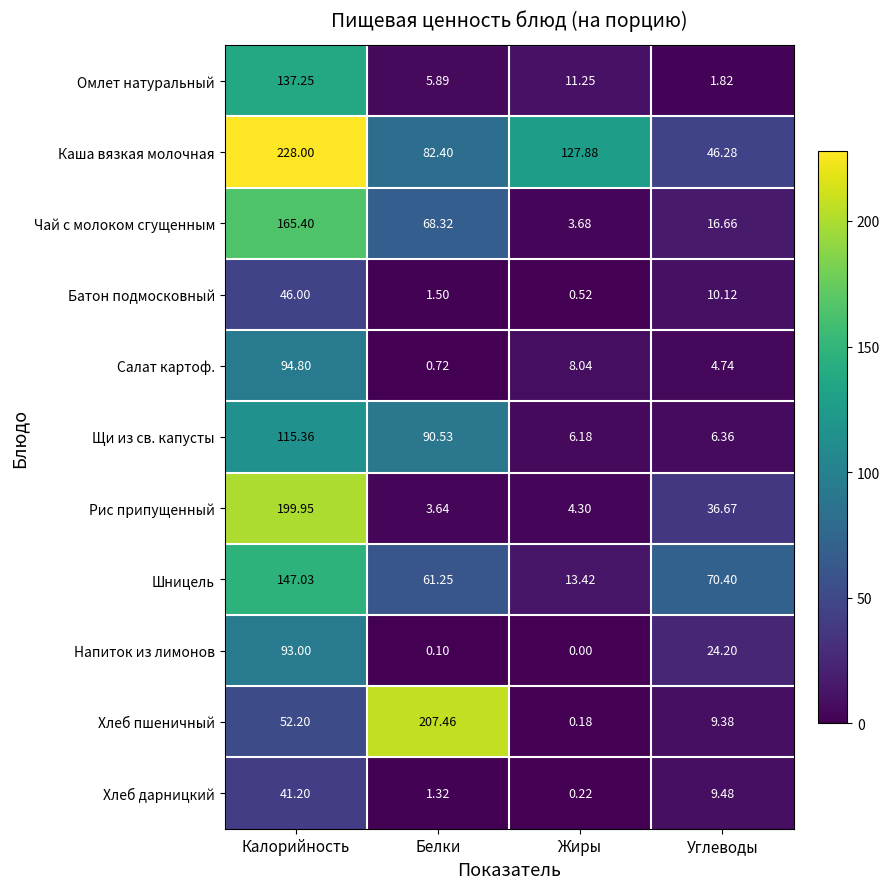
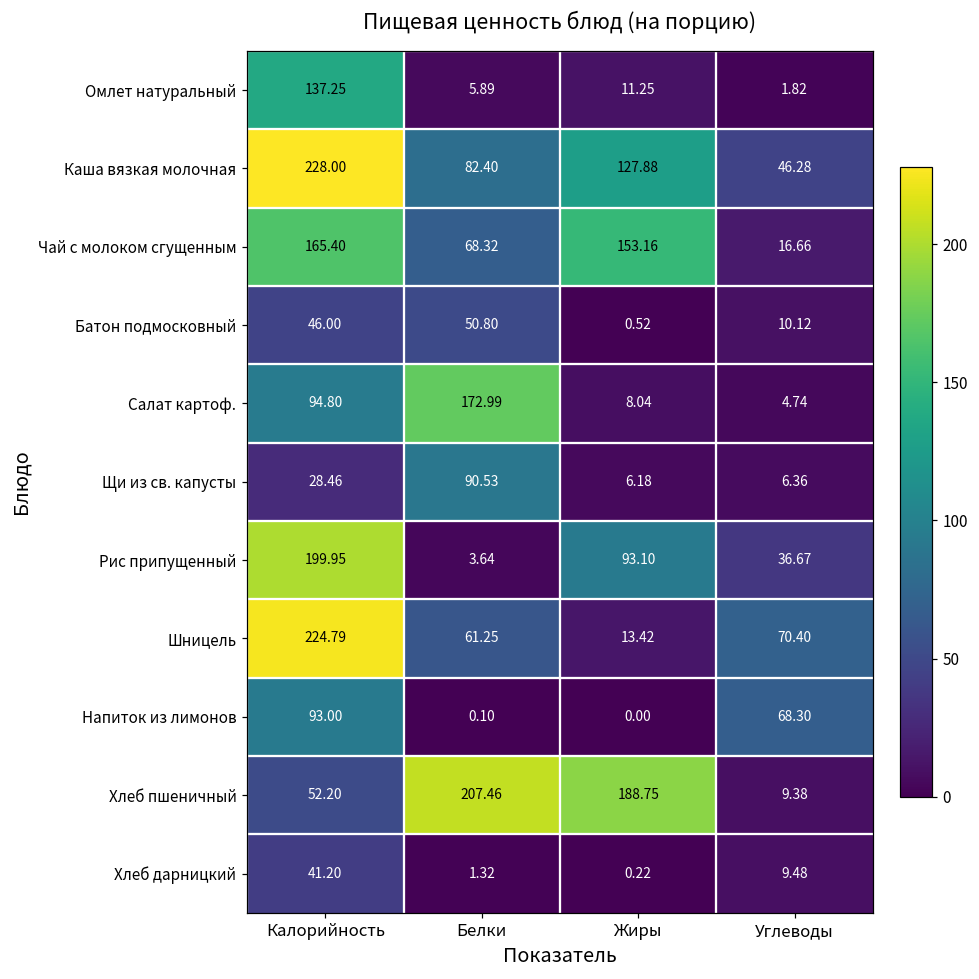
Чай с молоком сгущенным, Жиры: 3.68 -> 153.16
Батон подмосковный, Белки: 1.50 -> 50.80
Салат картоф., Белки: 0.72 -> 172.99
Щи из св. капусты, Калорийность: 115.36 -> 28.46
Рис припущенный, Жиры: 4.30 -> 93.10
Шницель, Калорийность: 147.03 -> 224.79
Напиток из лимонов, Углеводы: 24.20 -> 68.30
Хлеб пшеничный, Жиры: 0.18 -> 188.75
